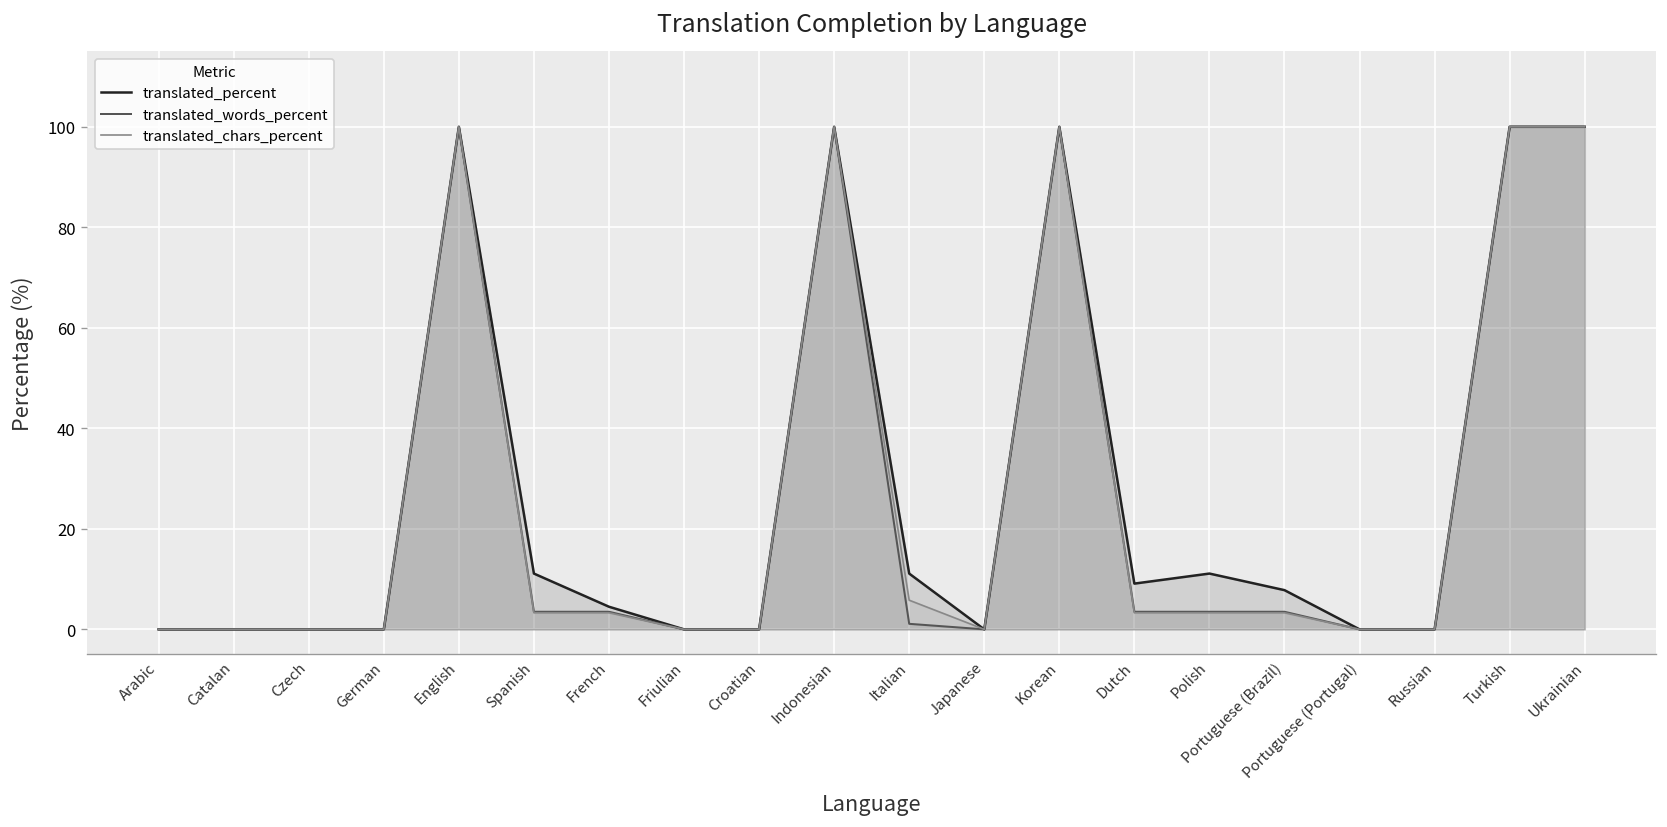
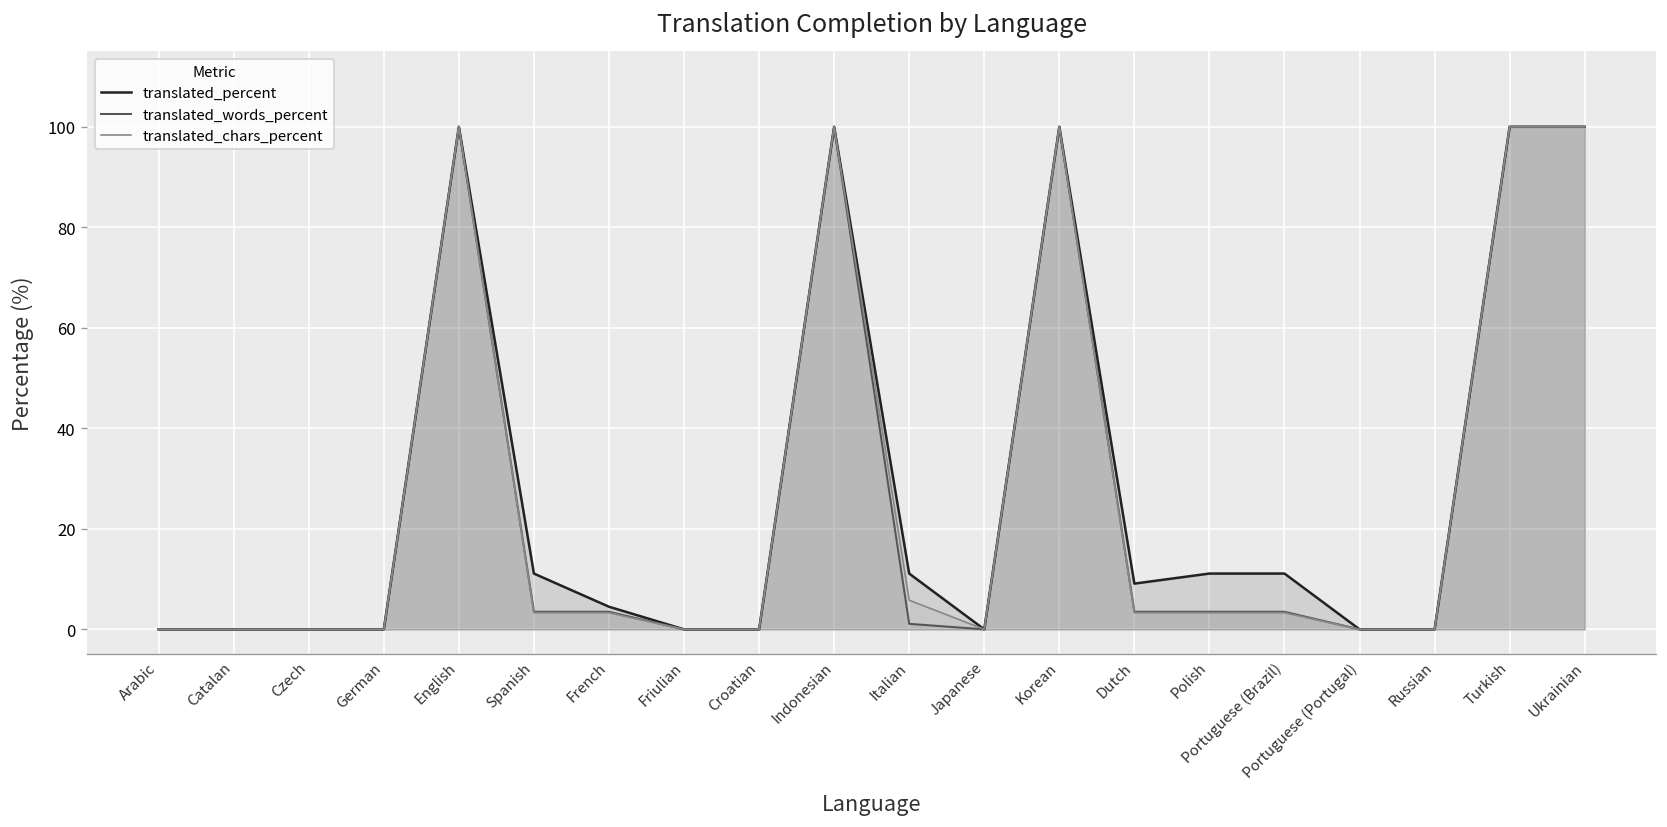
translated_percent, Portuguese (Brazil): 8 -> 11
